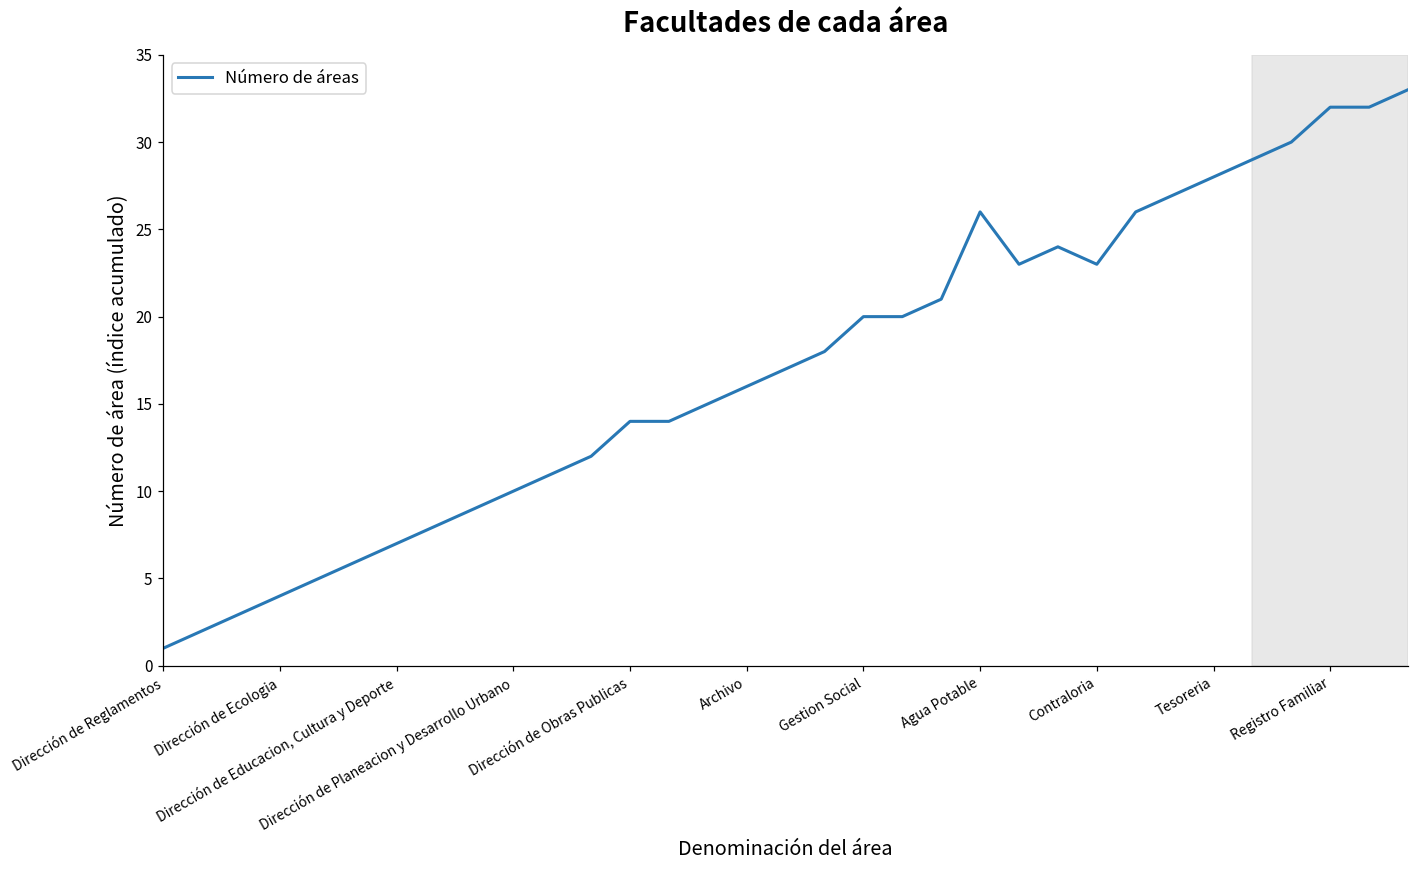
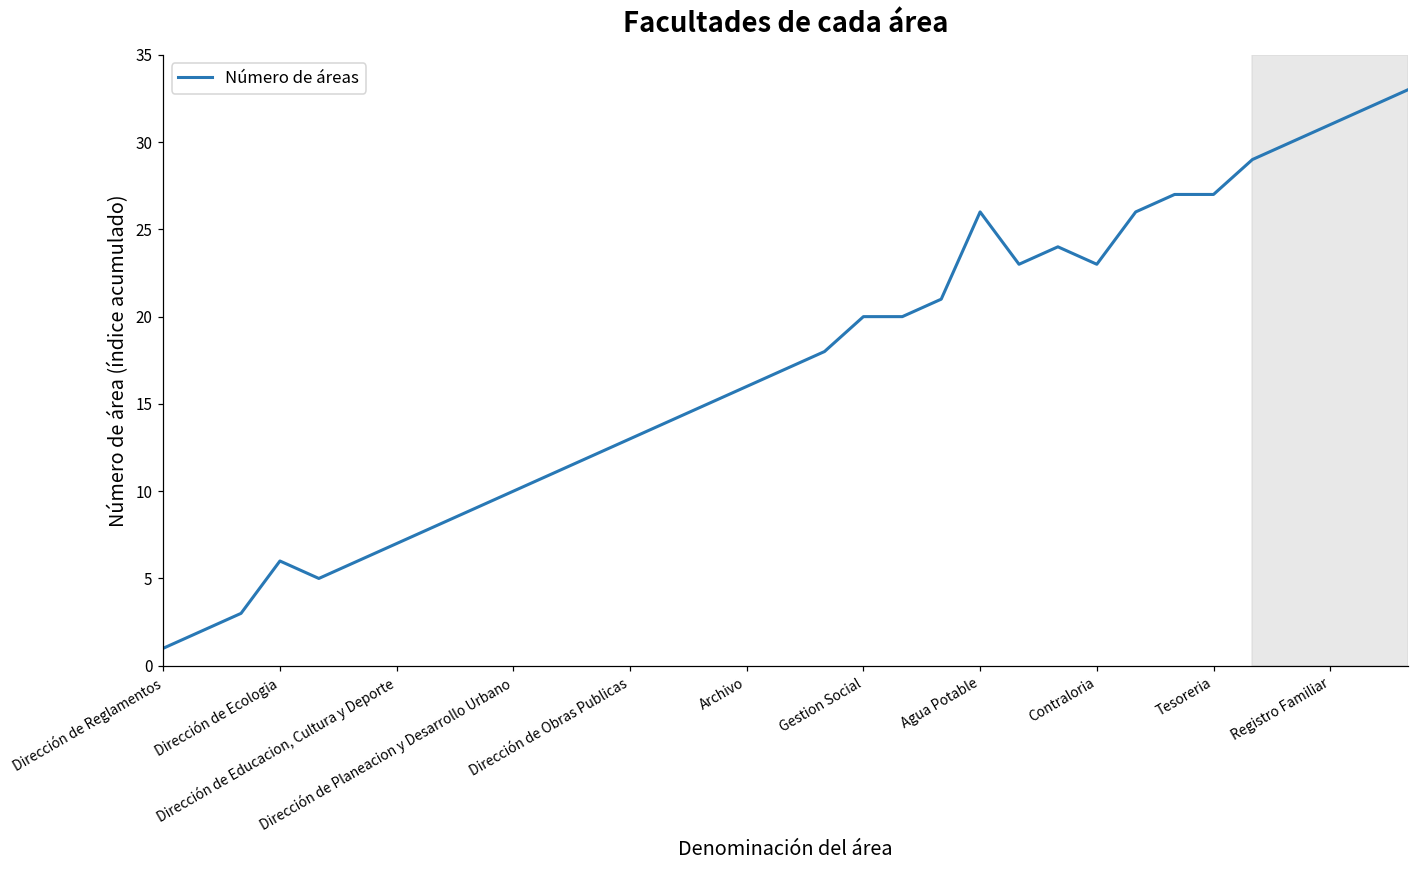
Dirección de Ecologia: 4 -> 6
Dirección de Obras Publicas: 14 -> 13
Tesoreria: 28 -> 27
Registro Familiar: 32 -> 31
